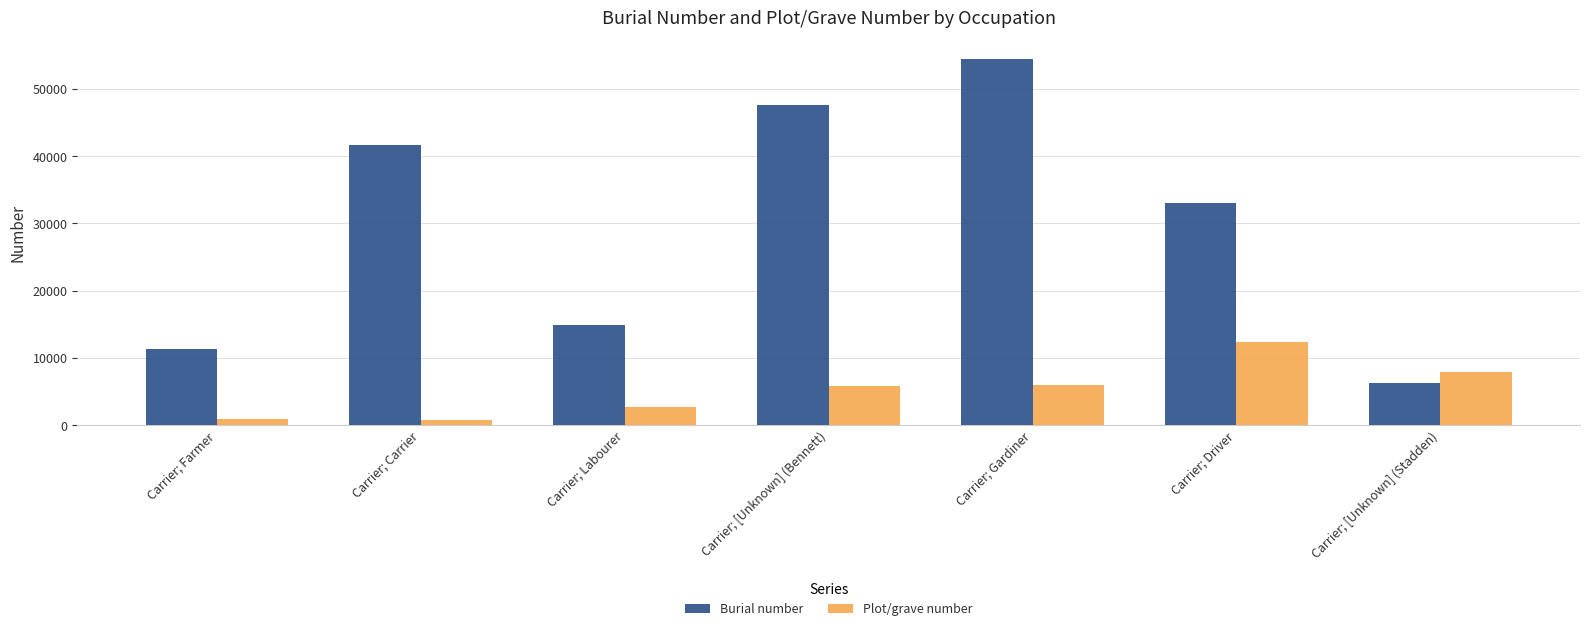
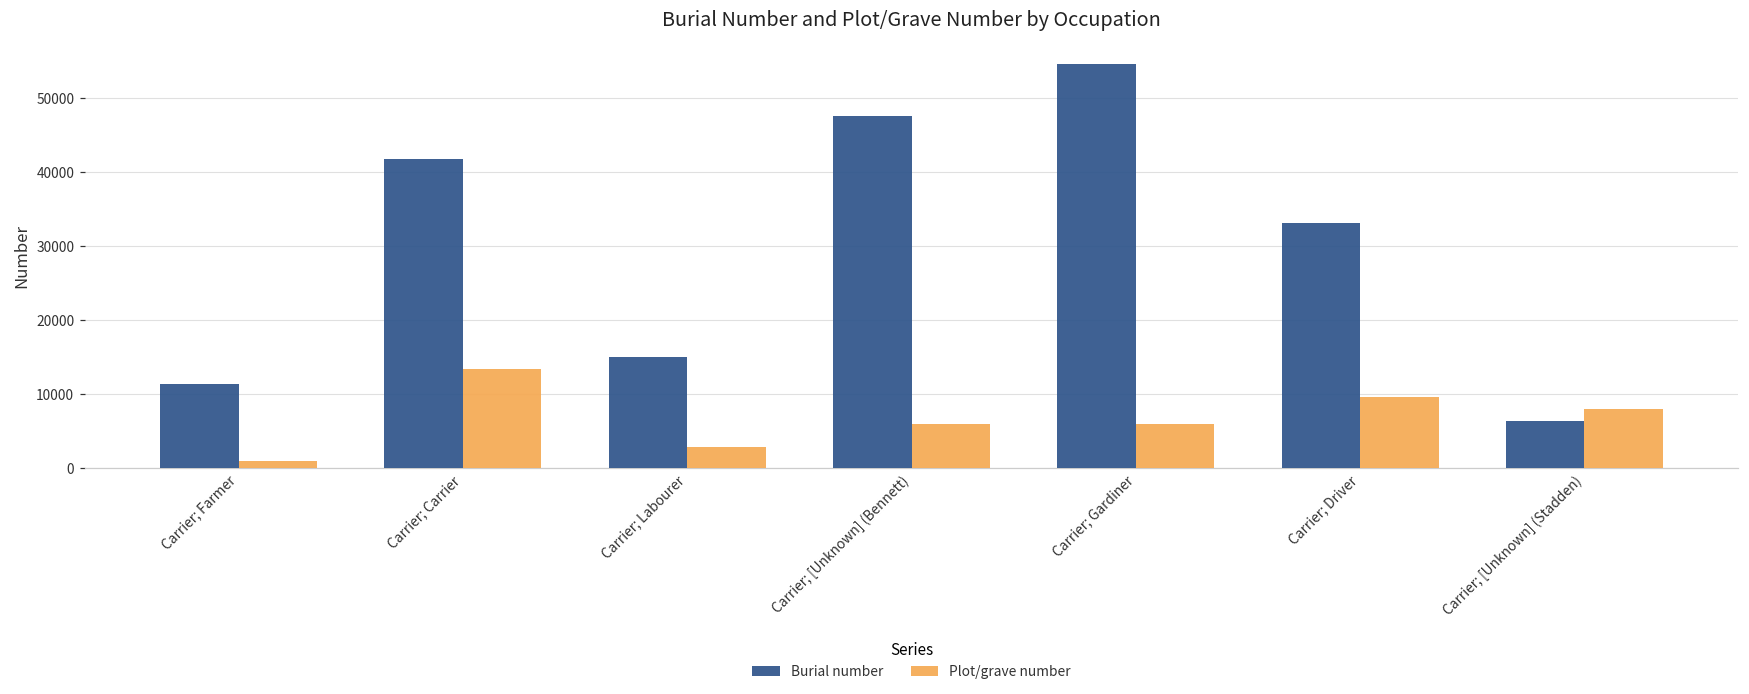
Plot/grave number, Carrier; Carrier: 1000 -> 13000
Plot/grave number, Carrier; Driver: 12000 -> 10000
